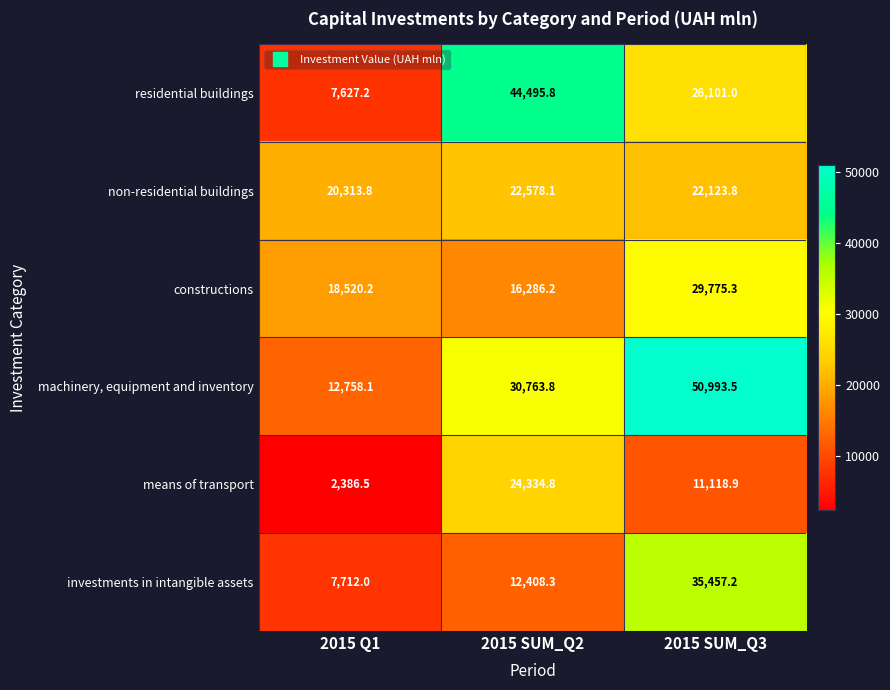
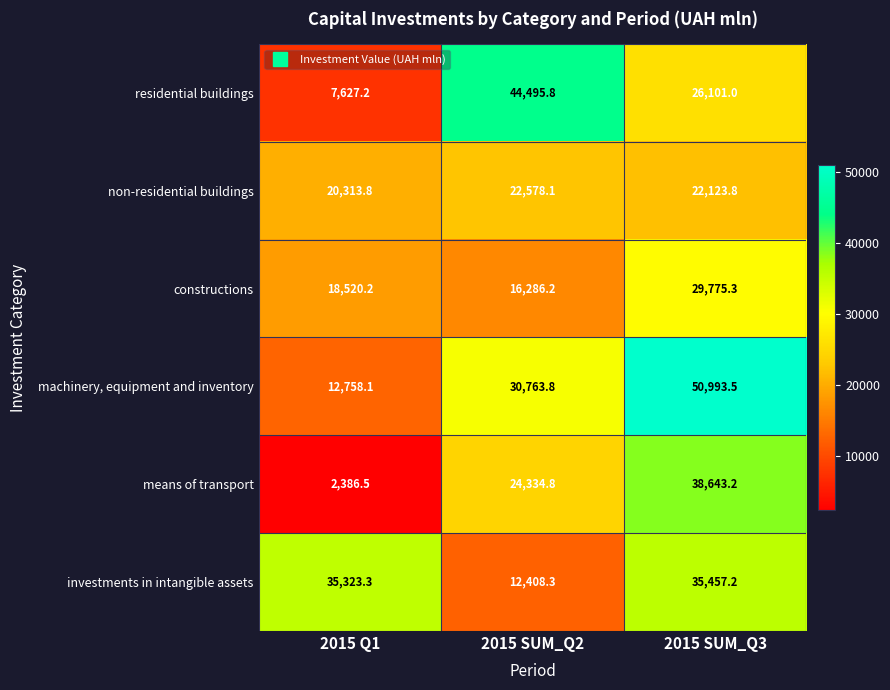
means of transport, 2015 SUM_Q3: 11,118.9 -> 38,643.2
investments in intangible assets, 2015 Q1: 7,712.0 -> 35,323.3
